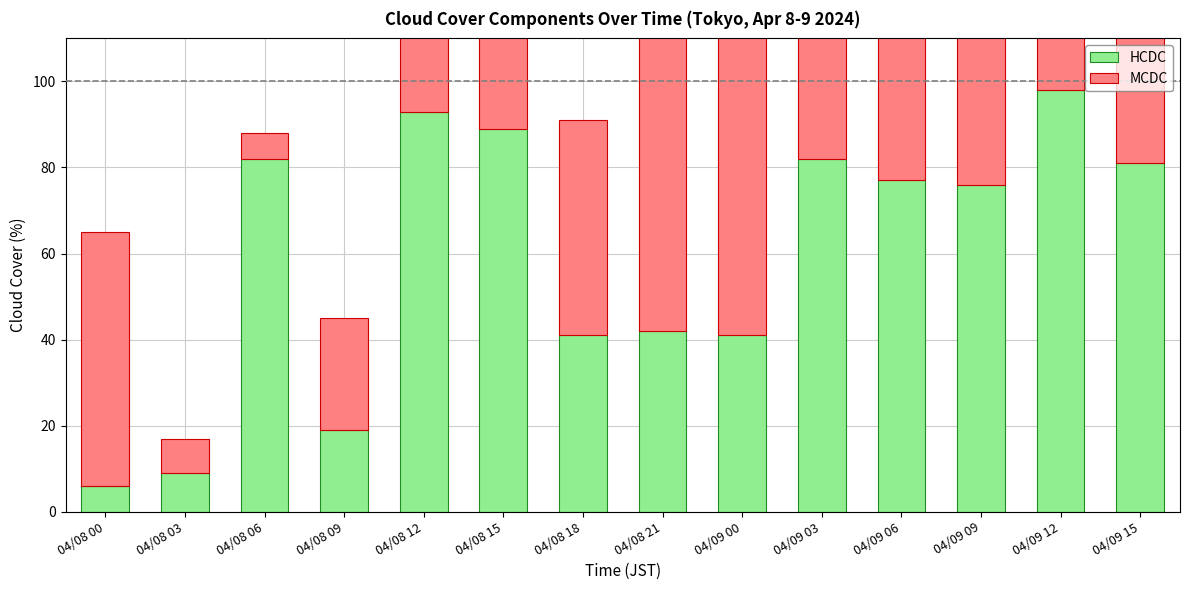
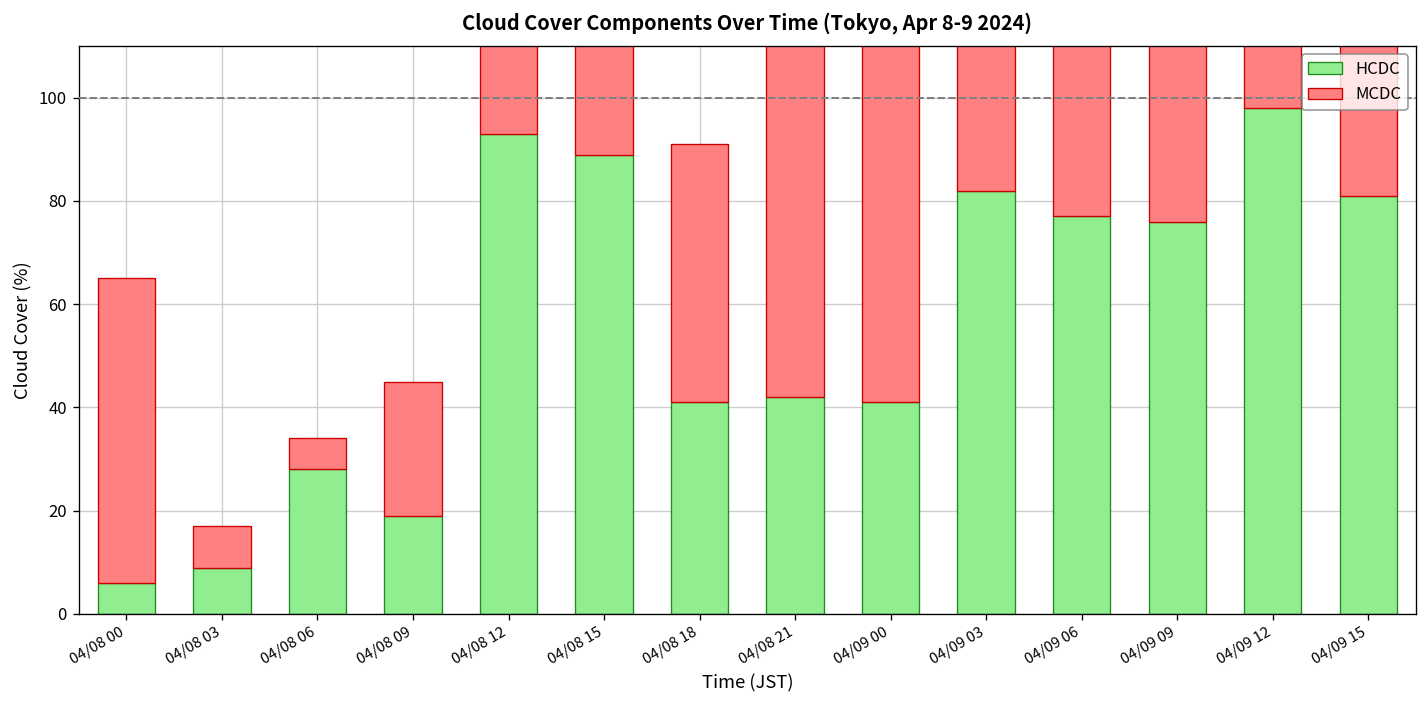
HCDC, 04/08 06: 82 -> 28
